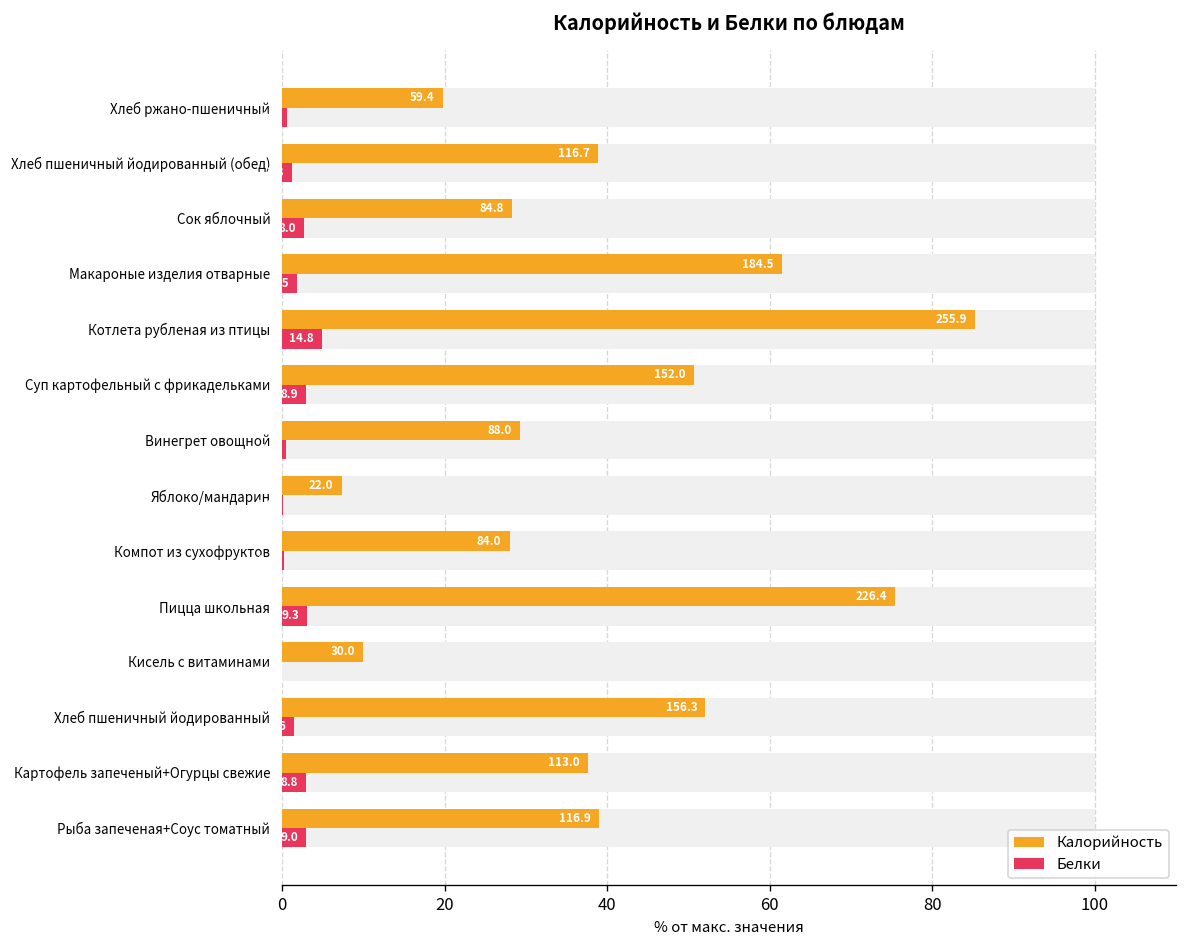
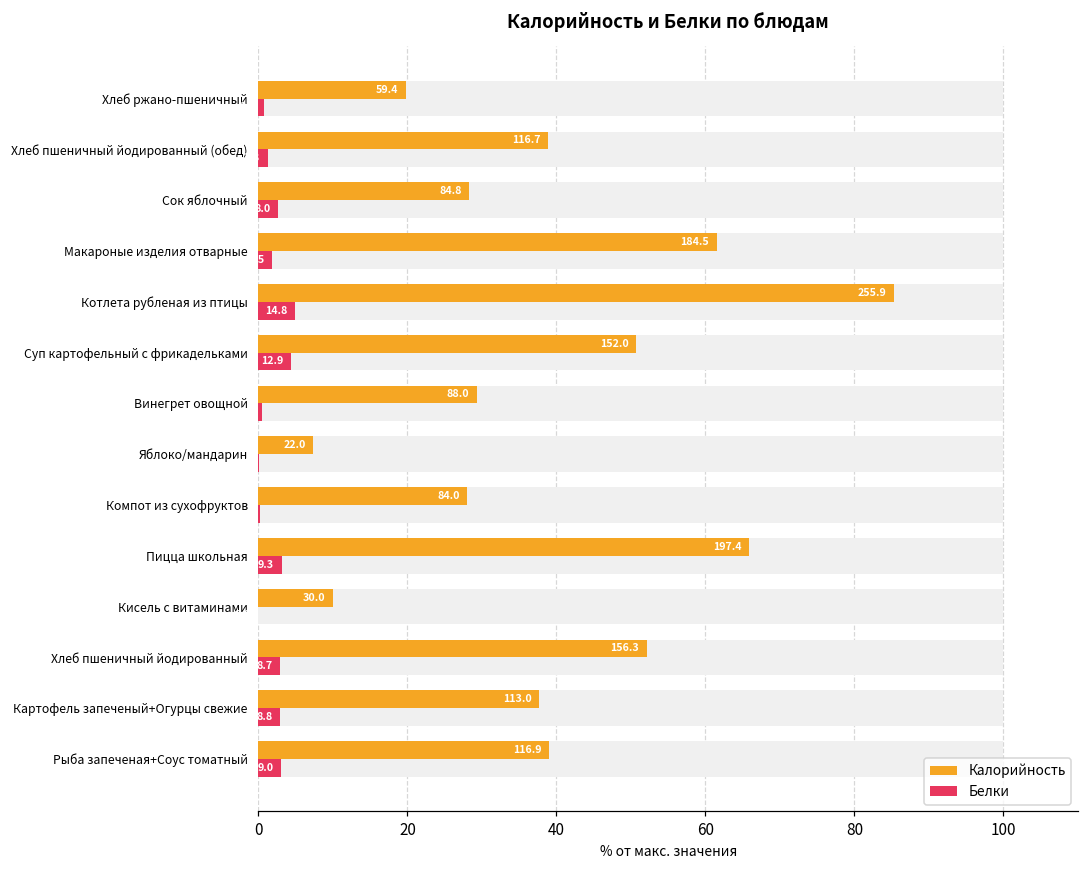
Белки, Суп картофельный с фрикадельками: 8.9 -> 12.9
Калорийность, Пицца школьная: 226.4 -> 197.4
Белки, Хлеб пшеничный йодированный: 2 -> 3
